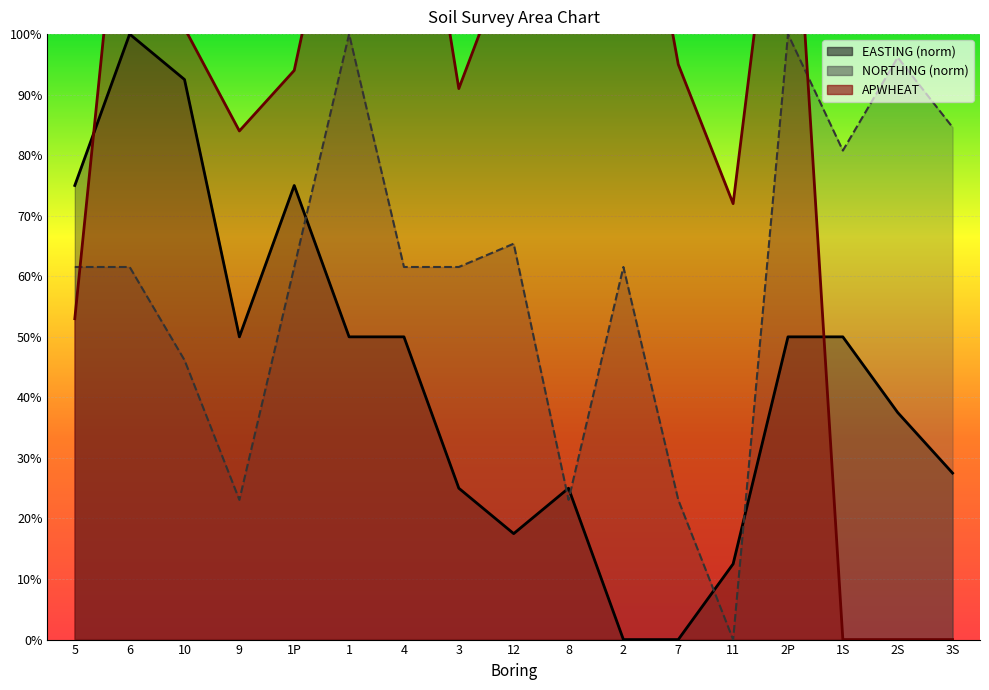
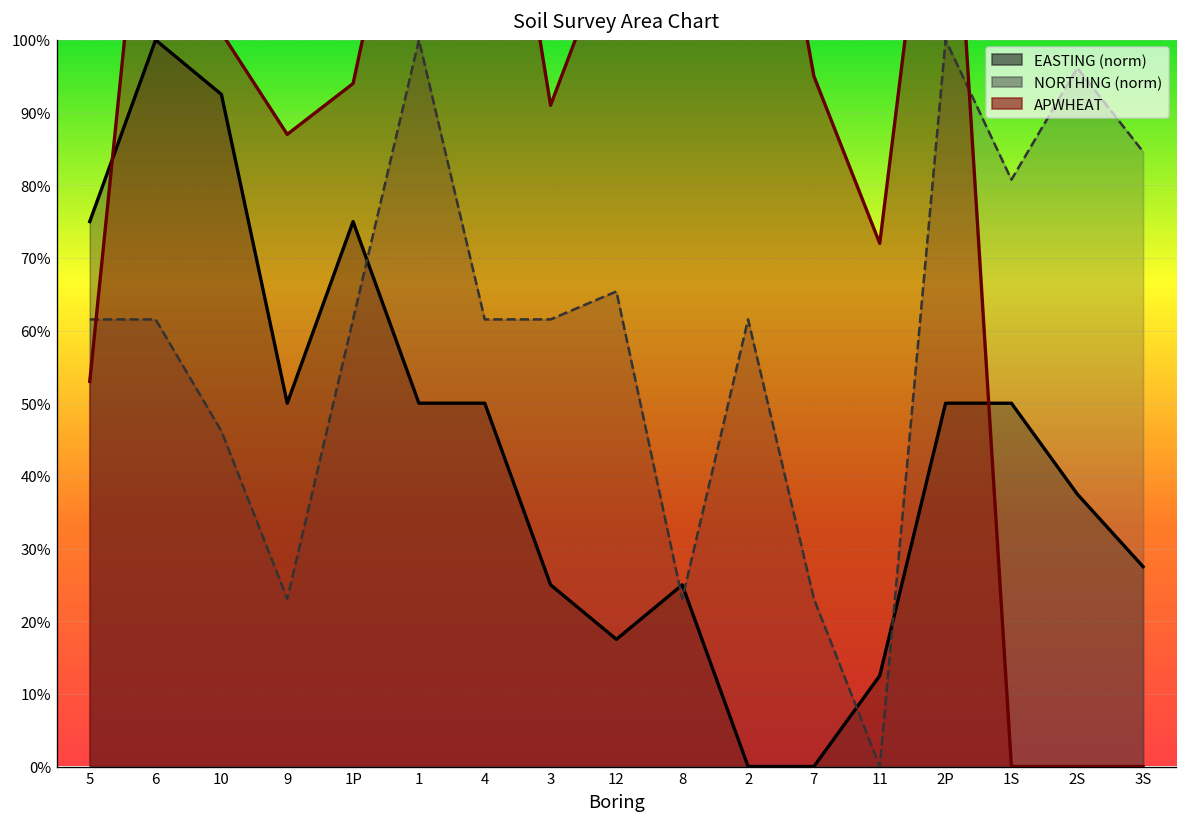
APWHEAT, 9: 84% -> 87%
